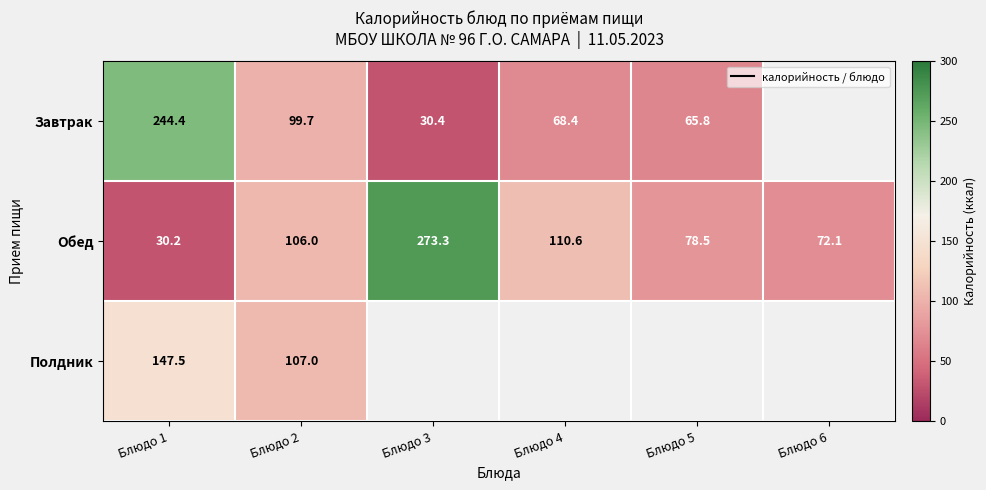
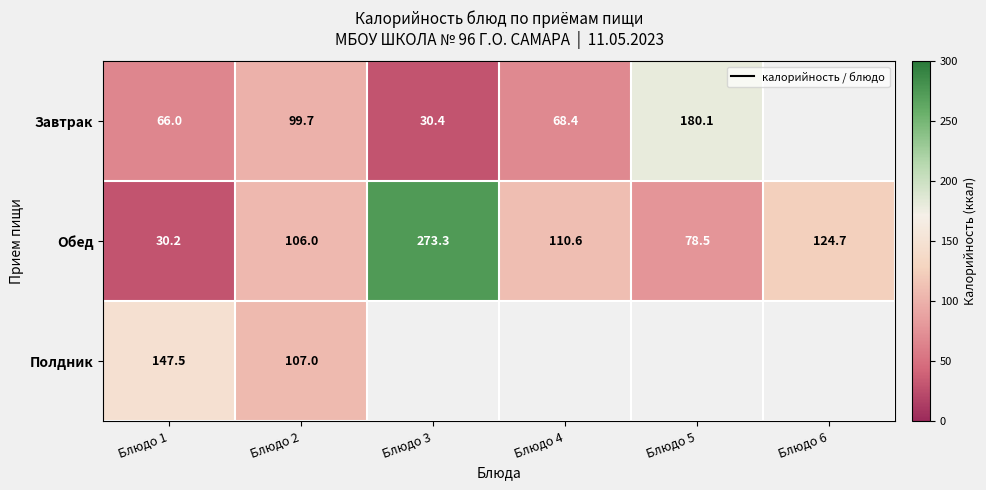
Завтрак, Блюдо 1: 244.4 -> 66.0
Завтрак, Блюдо 5: 65.8 -> 180.1
Обед, Блюдо 6: 72.1 -> 124.7
